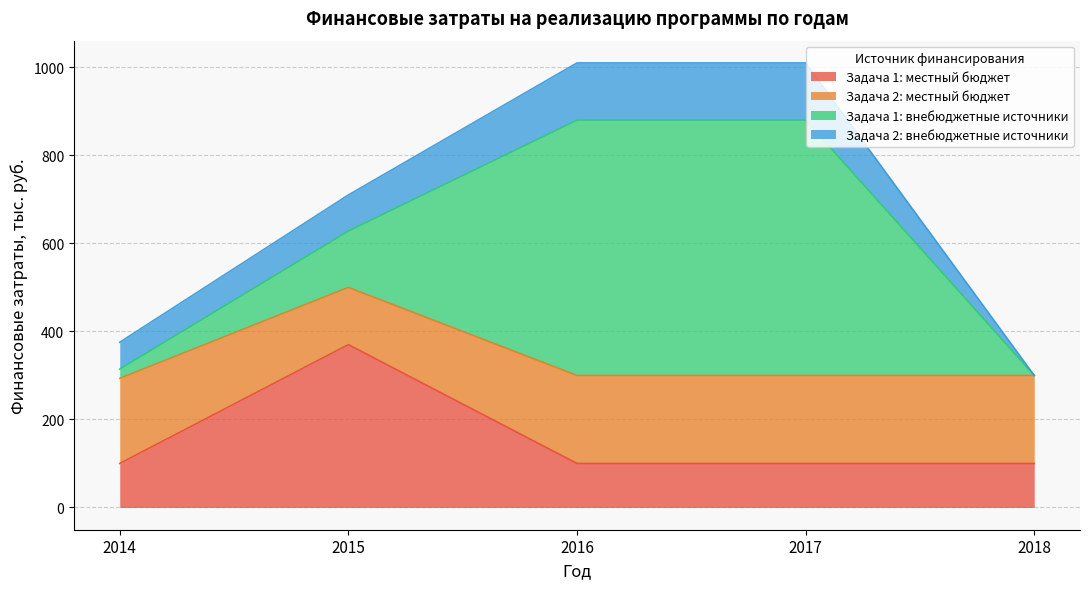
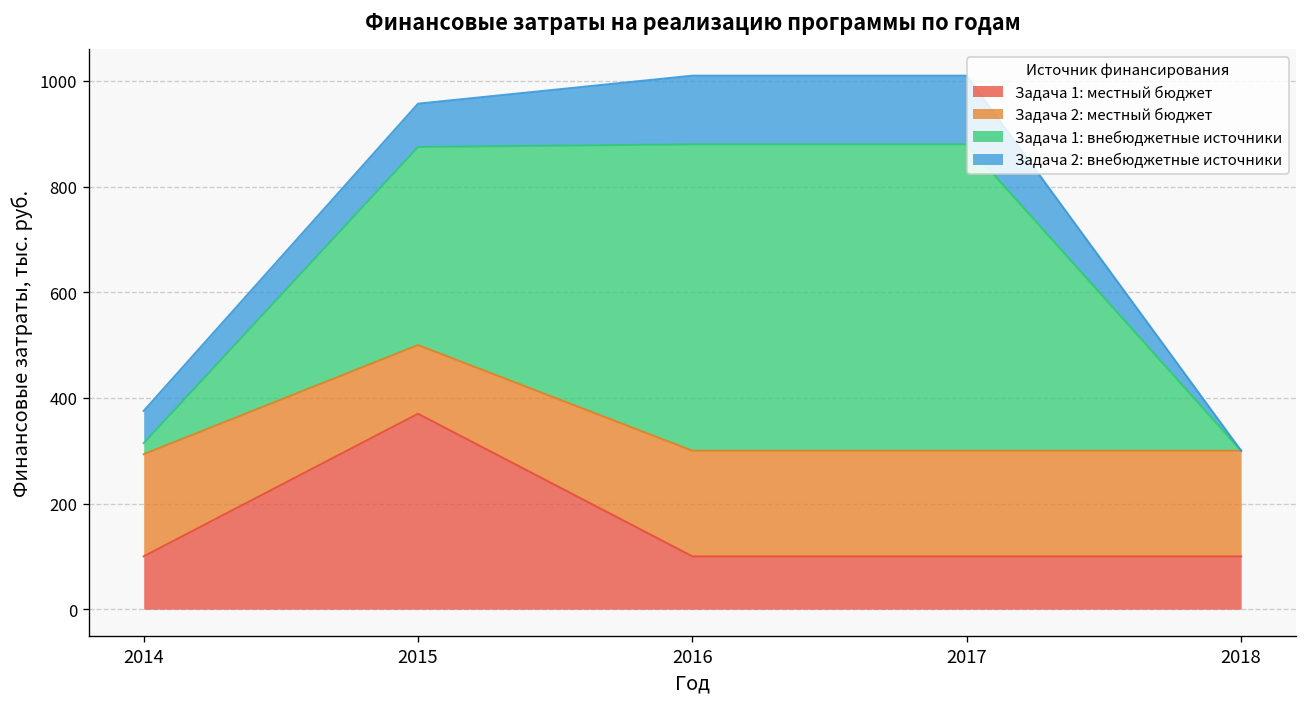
Задача 1: внебюджетные источники, 2015: 130 -> 380
